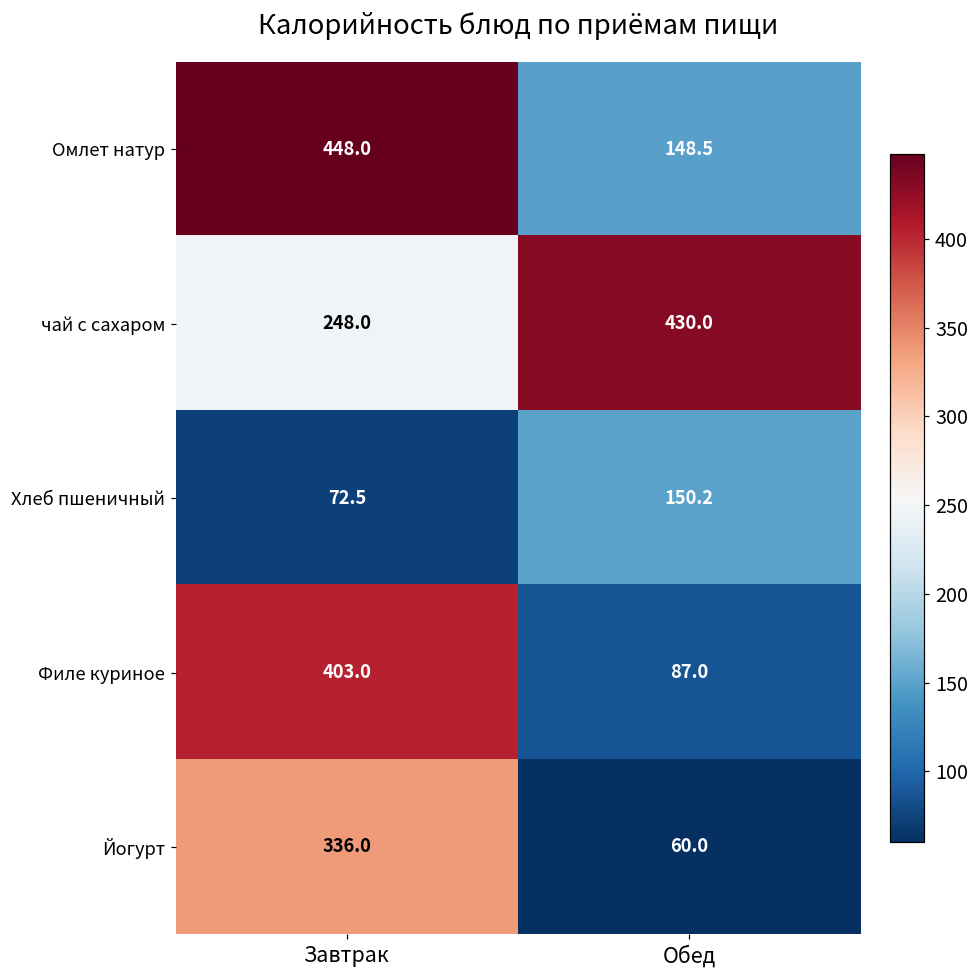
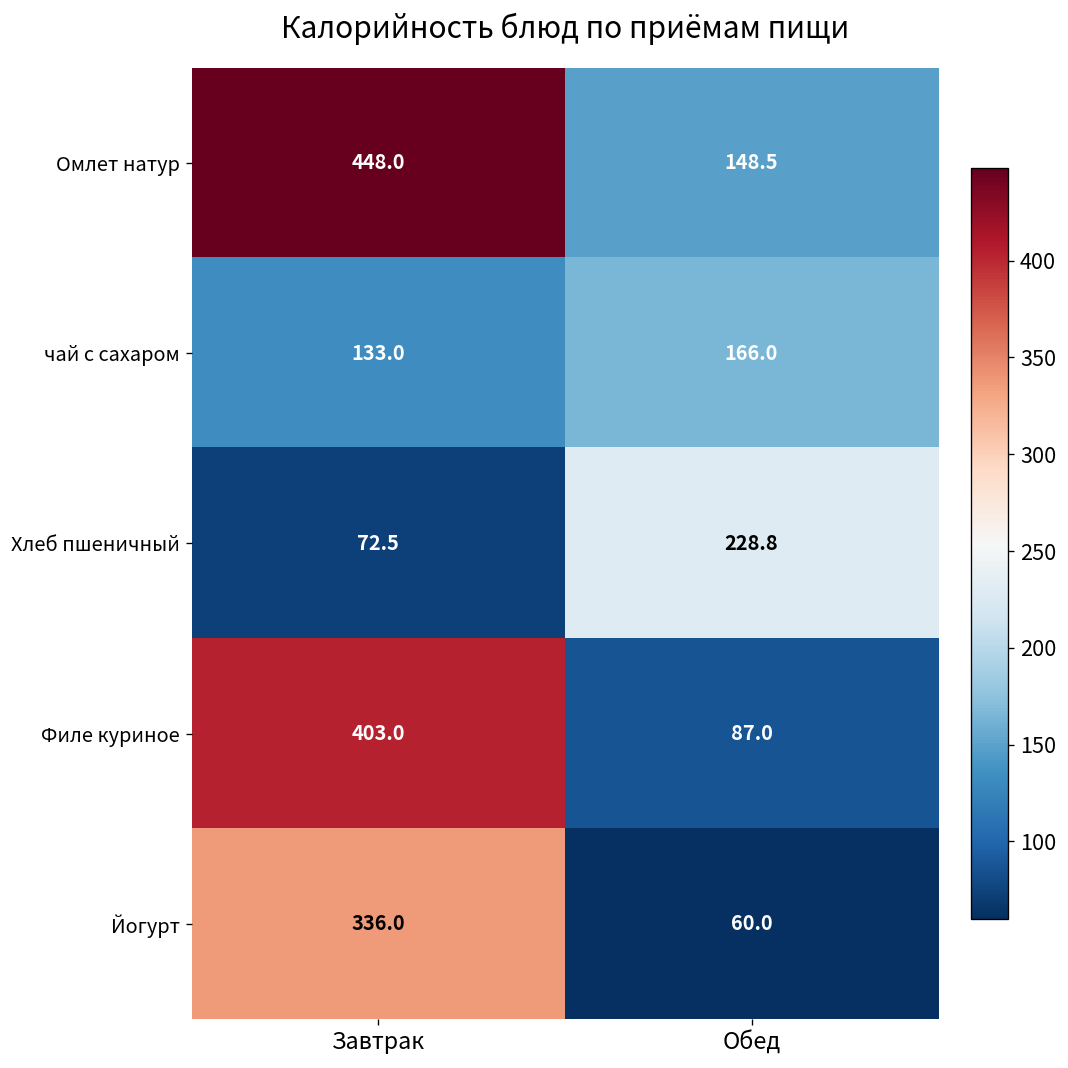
чай с сахаром, Завтрак: 248.0 -> 133.0
чай с сахаром, Обед: 430.0 -> 166.0
Хлеб пшеничный, Обед: 150.2 -> 228.8
